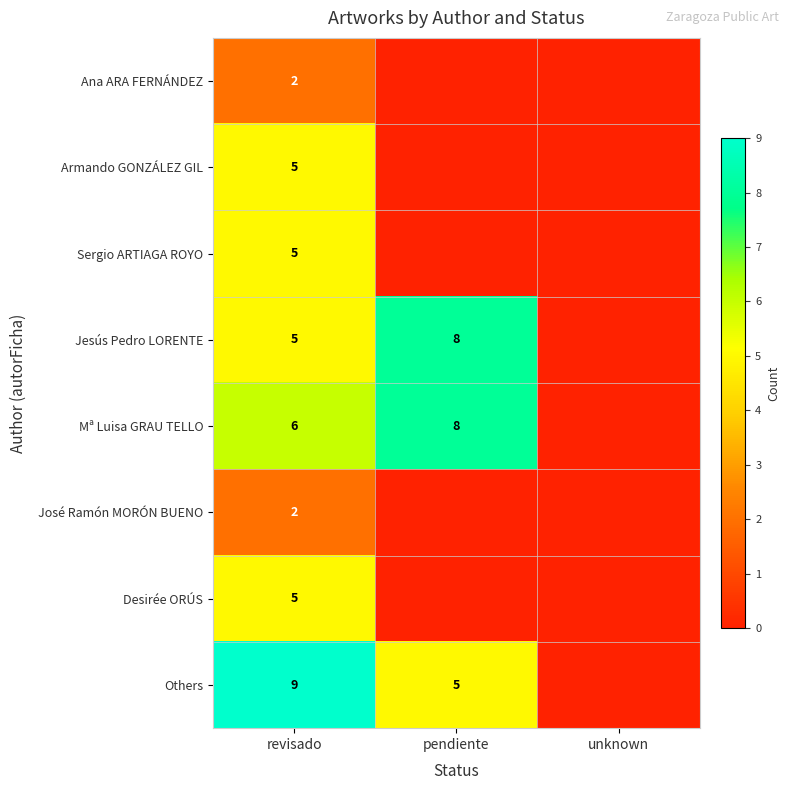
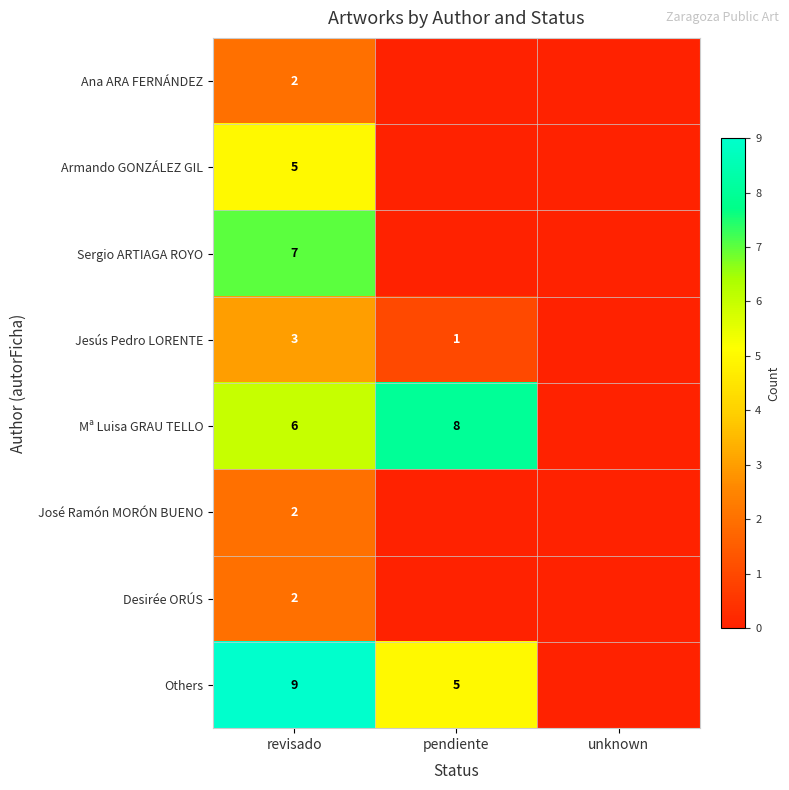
Sergio ARTIAGA ROYO, revisado: 5 -> 7
Jesús Pedro LORENTE, revisado: 5 -> 3
Jesús Pedro LORENTE, pendiente: 8 -> 1
Desirée ORÚS, revisado: 5 -> 2
